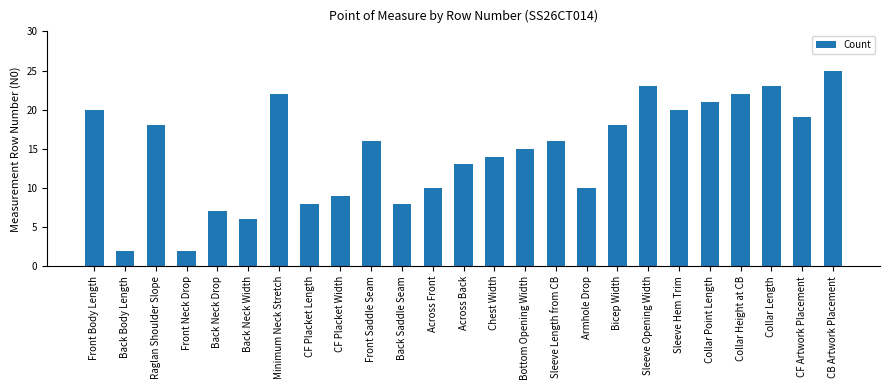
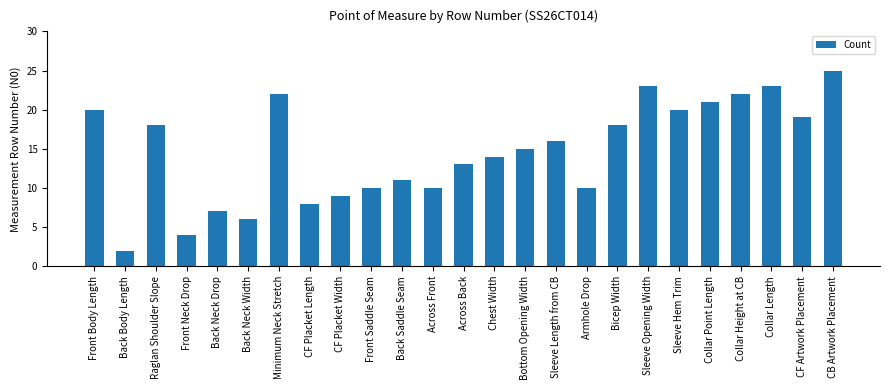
Front Neck Drop: 2 -> 4
Front Saddle Seam: 16 -> 10
Back Saddle Seam: 8 -> 11
